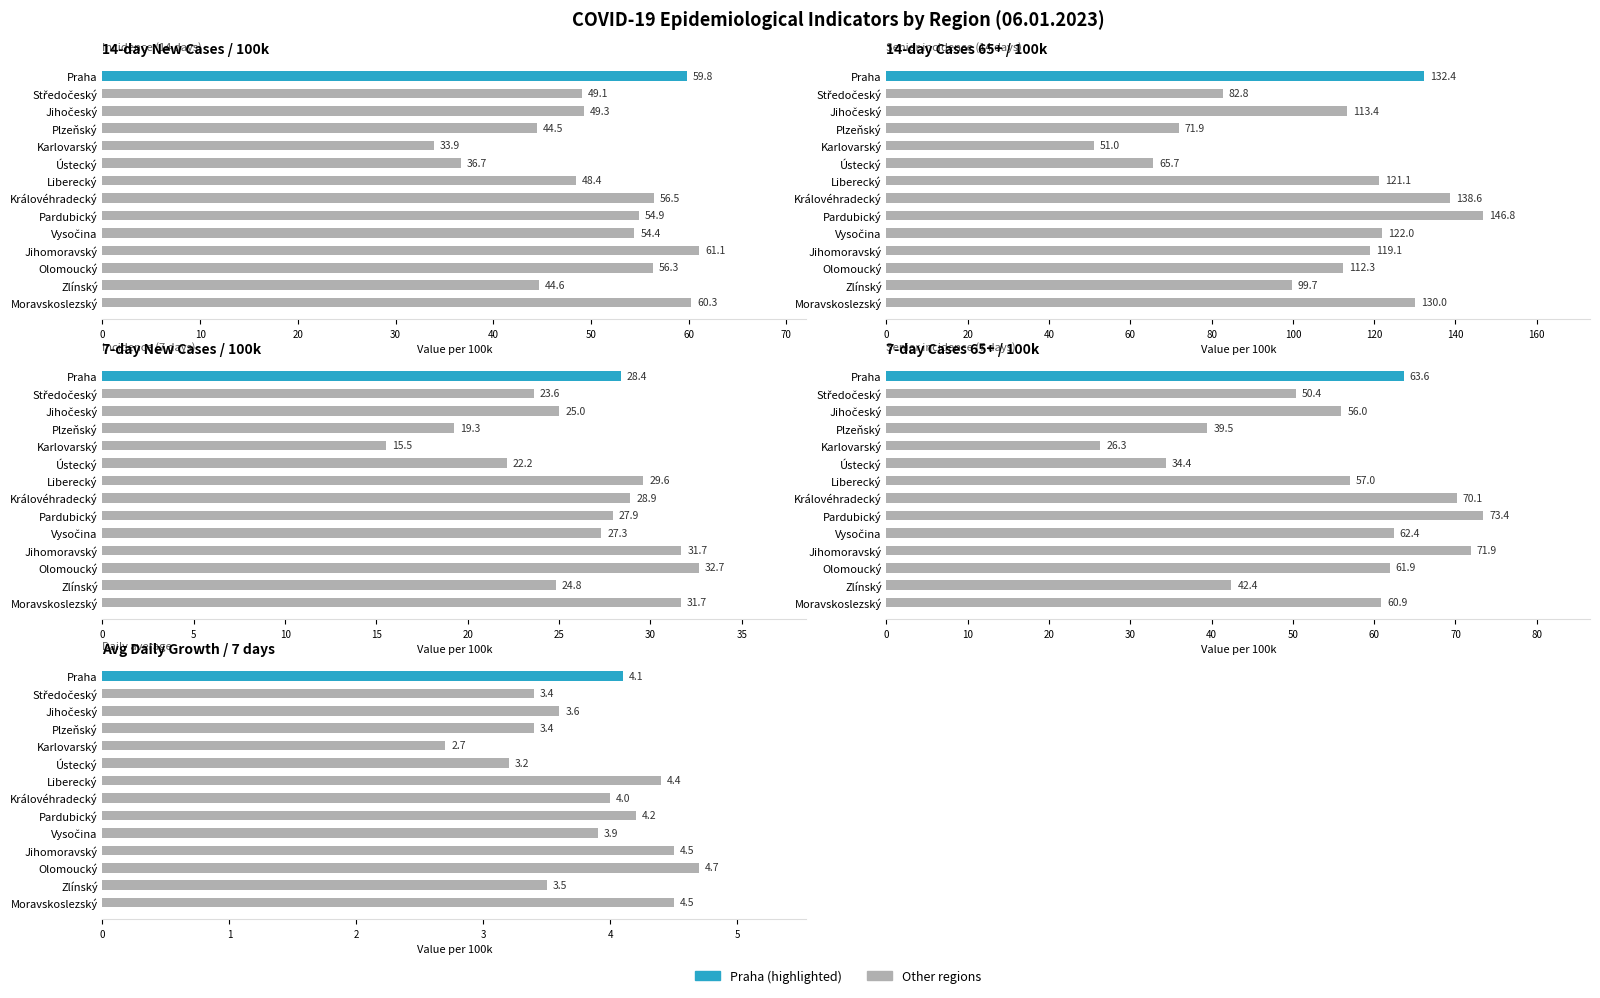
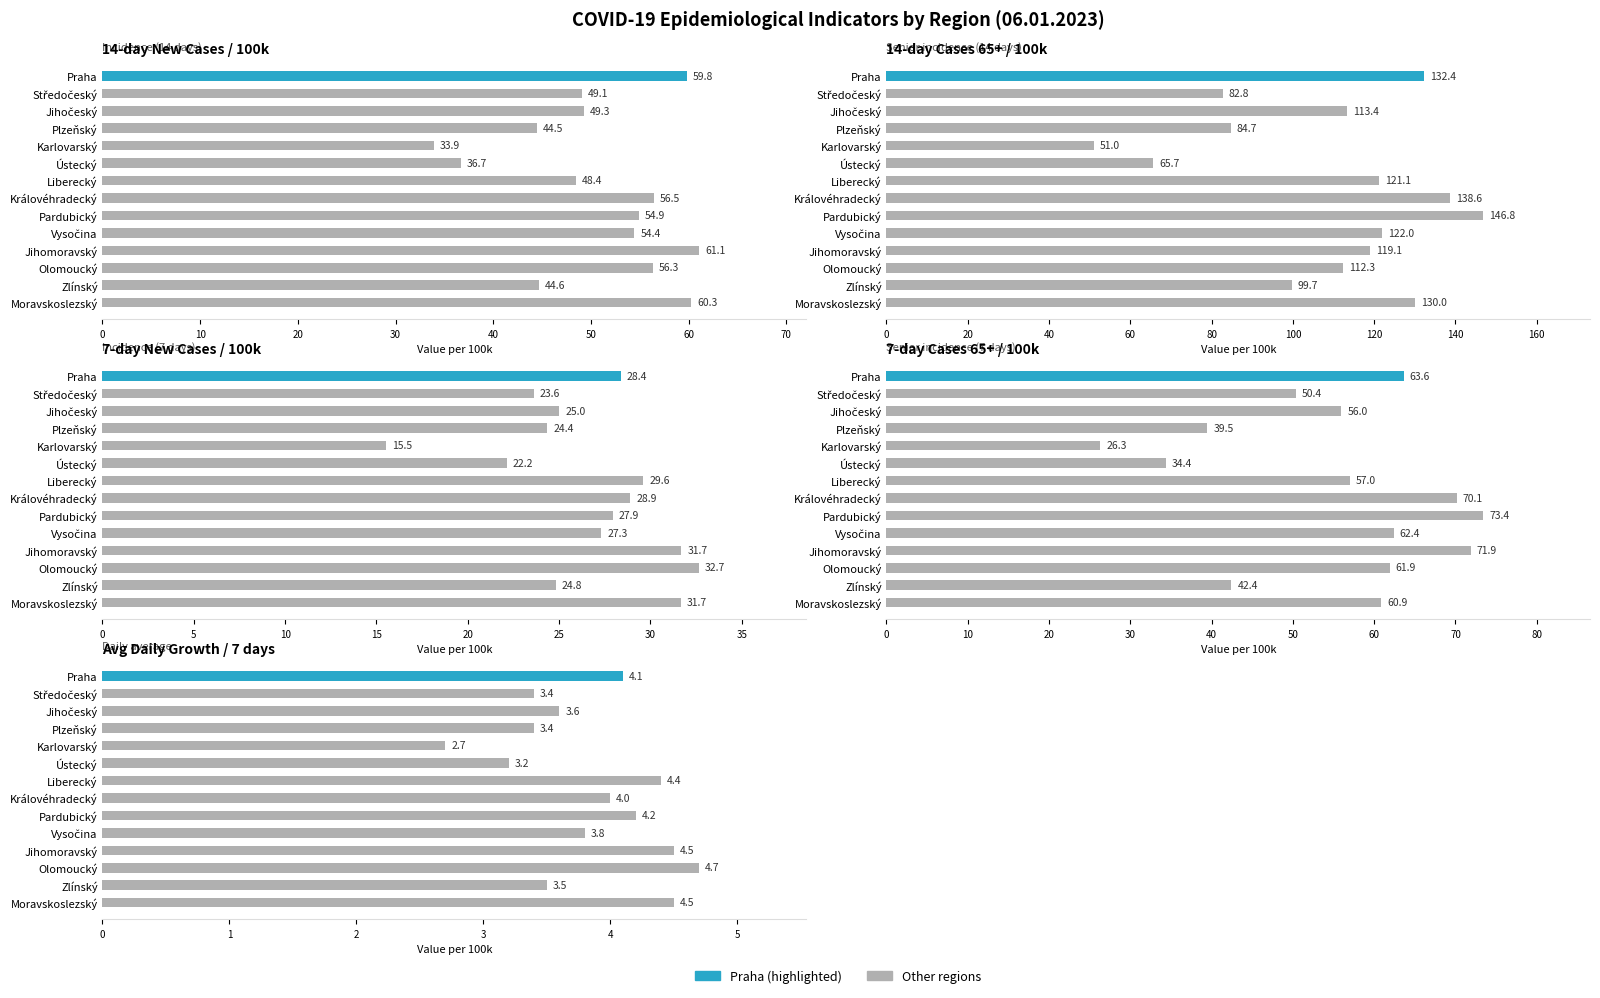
7-day New Cases / 100k, Plzeňský: 19.3 -> 24.4
Avg Daily Growth / 7 days, Vysočina: 3.9 -> 3.8
14-day Cases 65+ / 100k, Plzeňský: 71.9 -> 84.7
